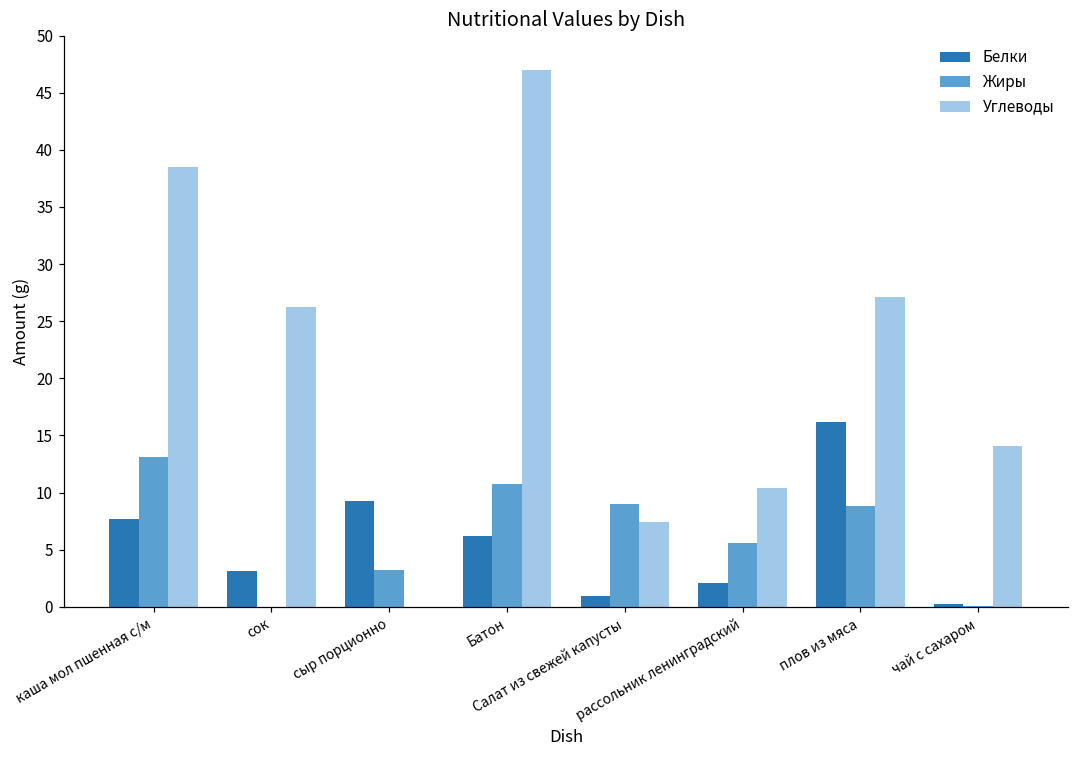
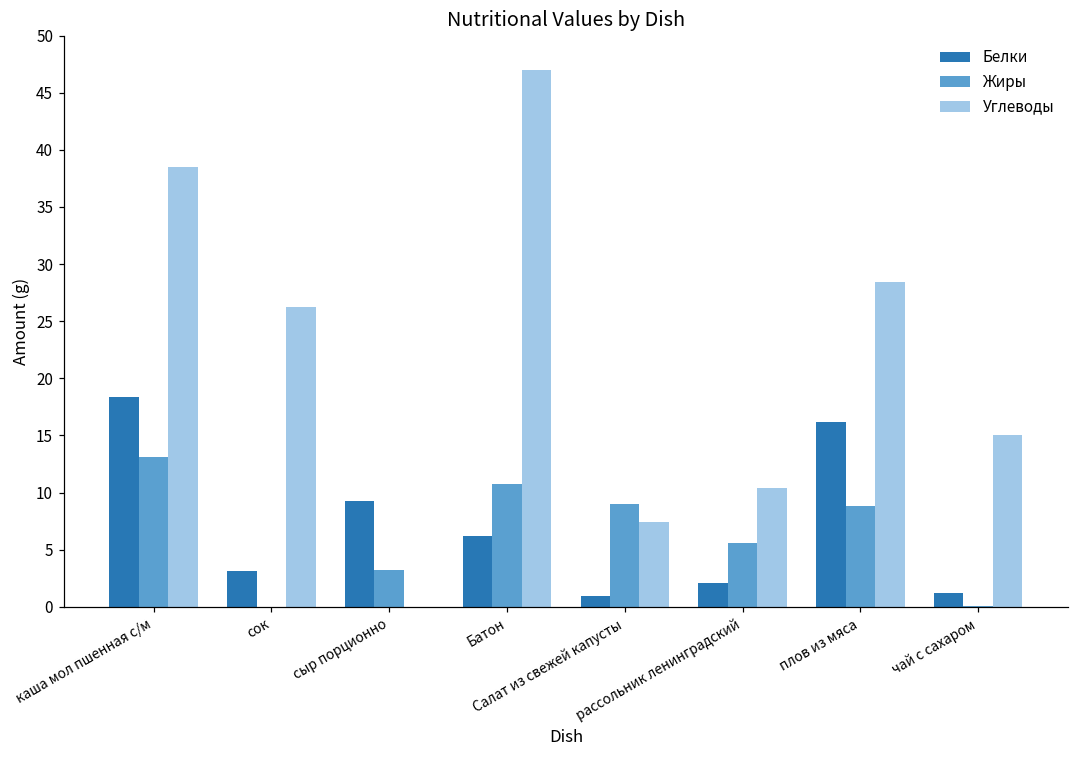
Белки, каша мол пшенная с/м: 7.7 -> 18.4
Углеводы, плов из мяса: 27.1 -> 28.4
Белки, чай с сахаром: 0.2 -> 1.2
Углеводы, чай с сахаром: 14.1 -> 15.0
